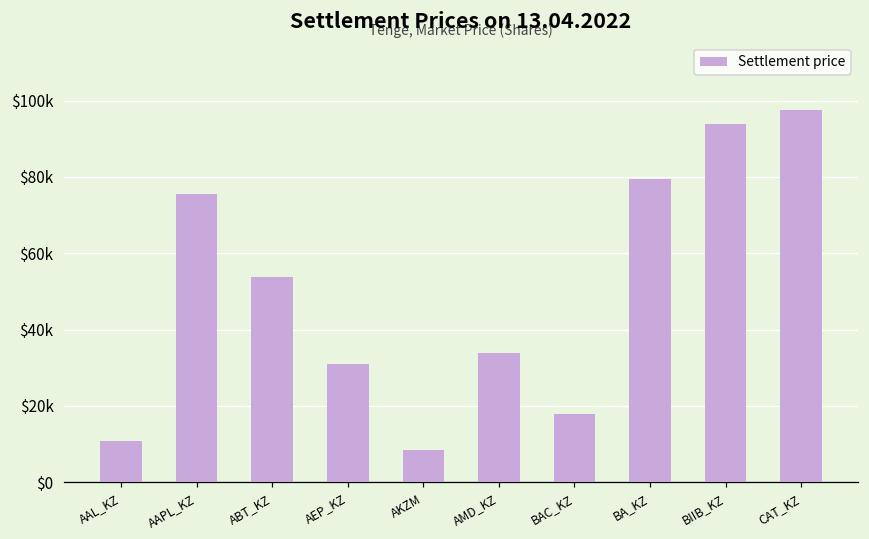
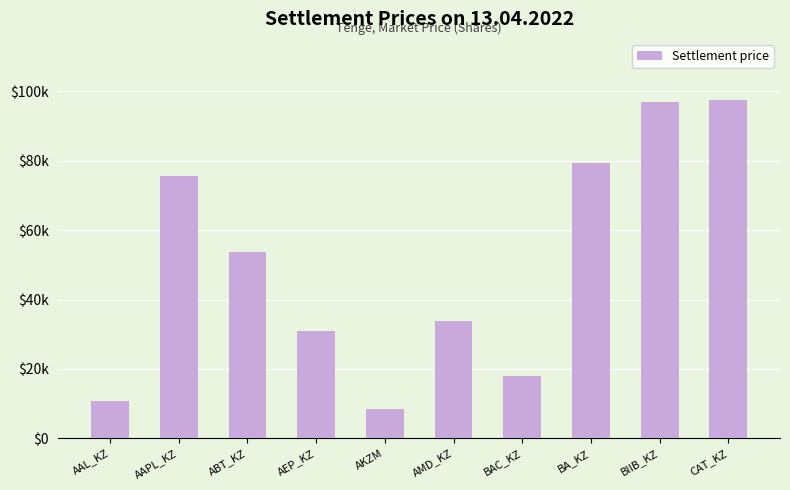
BIIB_KZ: $94000 -> $97000
